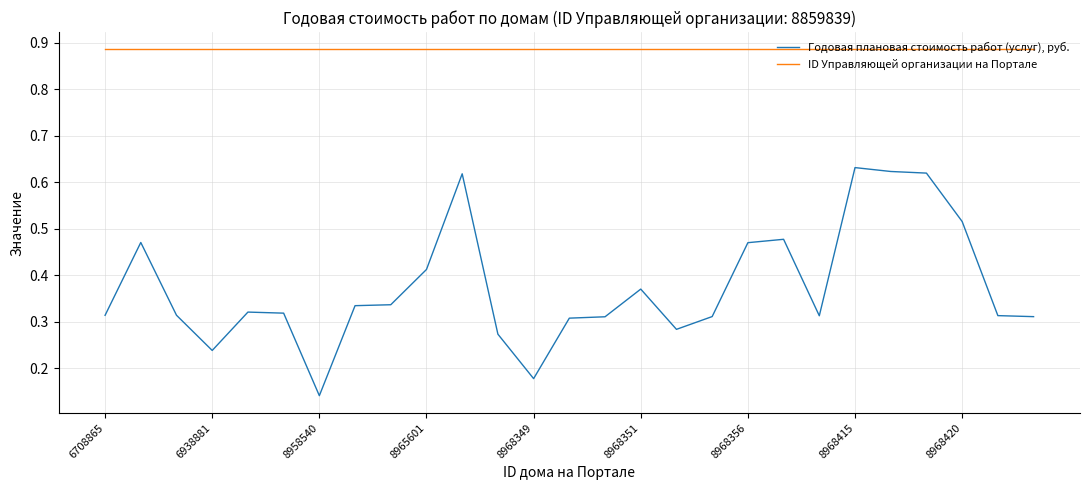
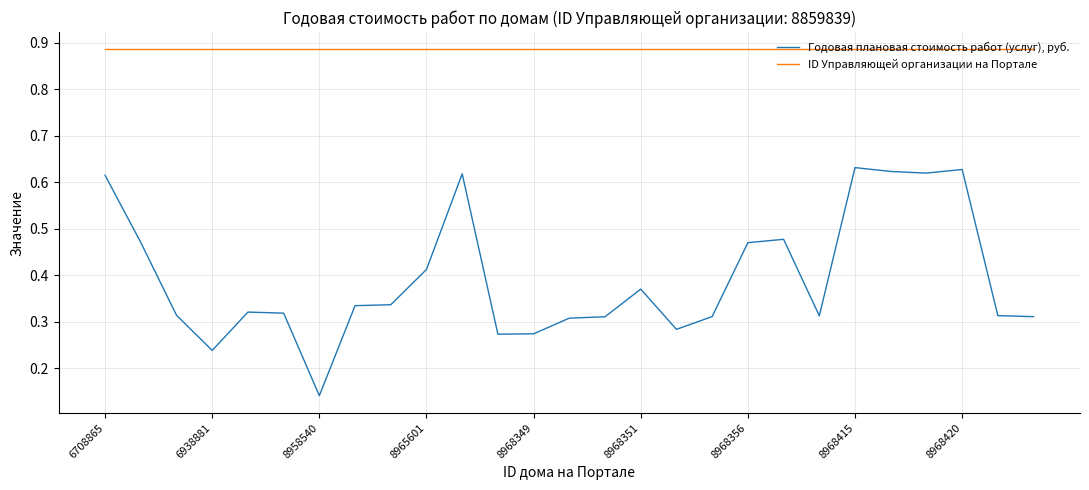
Годовая плановая стоимость работ (услуг), руб., 6708865: 0.31 -> 0.61
Годовая плановая стоимость работ (услуг), руб., 8968349: 0.18 -> 0.27
Годовая плановая стоимость работ (услуг), руб., 8968420: 0.52 -> 0.63
